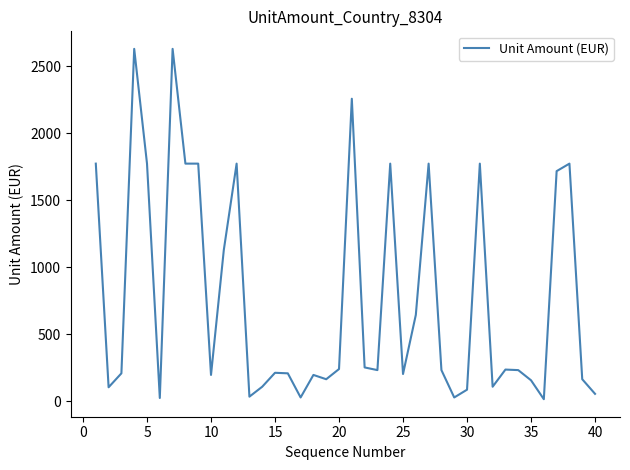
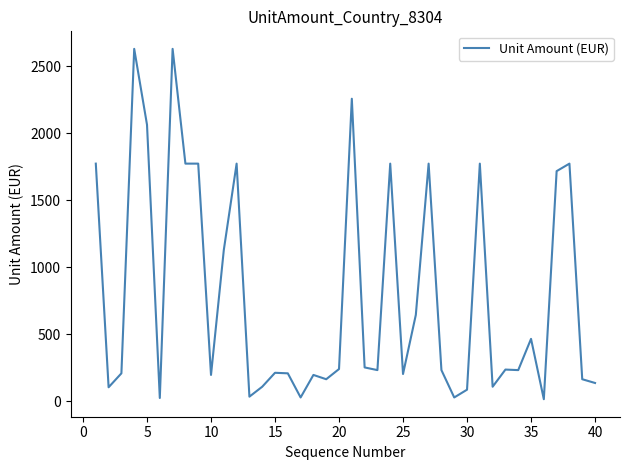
5: 1770 -> 2060
35: 160 -> 470
40: 60 -> 140
